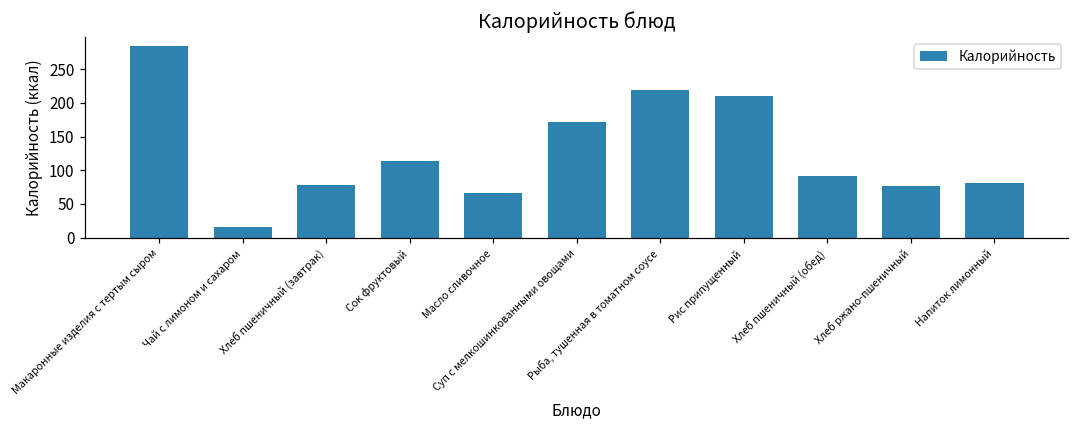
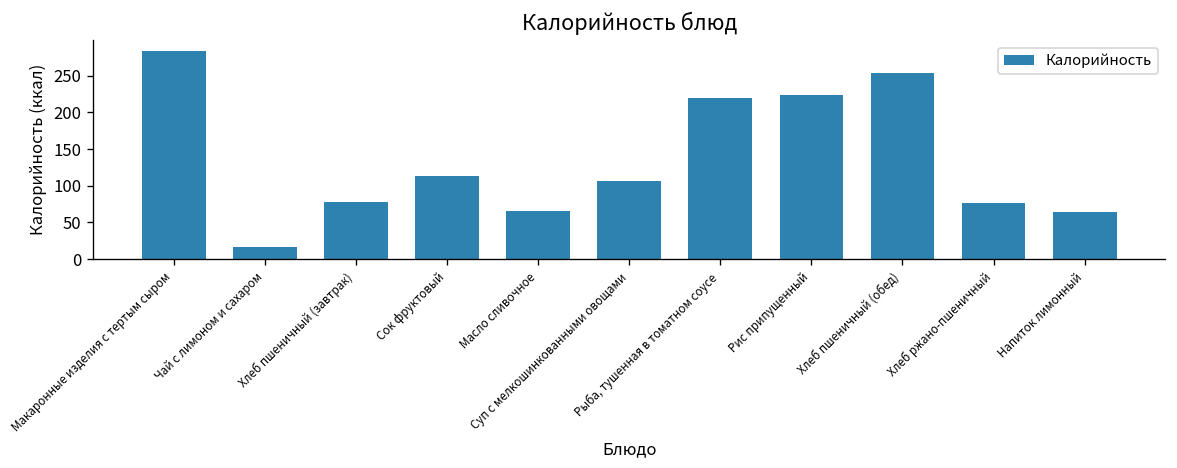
Суп с мелкошинкованными овощами: 170 -> 110
Рис припущенный: 210 -> 220
Хлеб пшеничный (обед): 90 -> 250
Напиток лимонный: 80 -> 60
